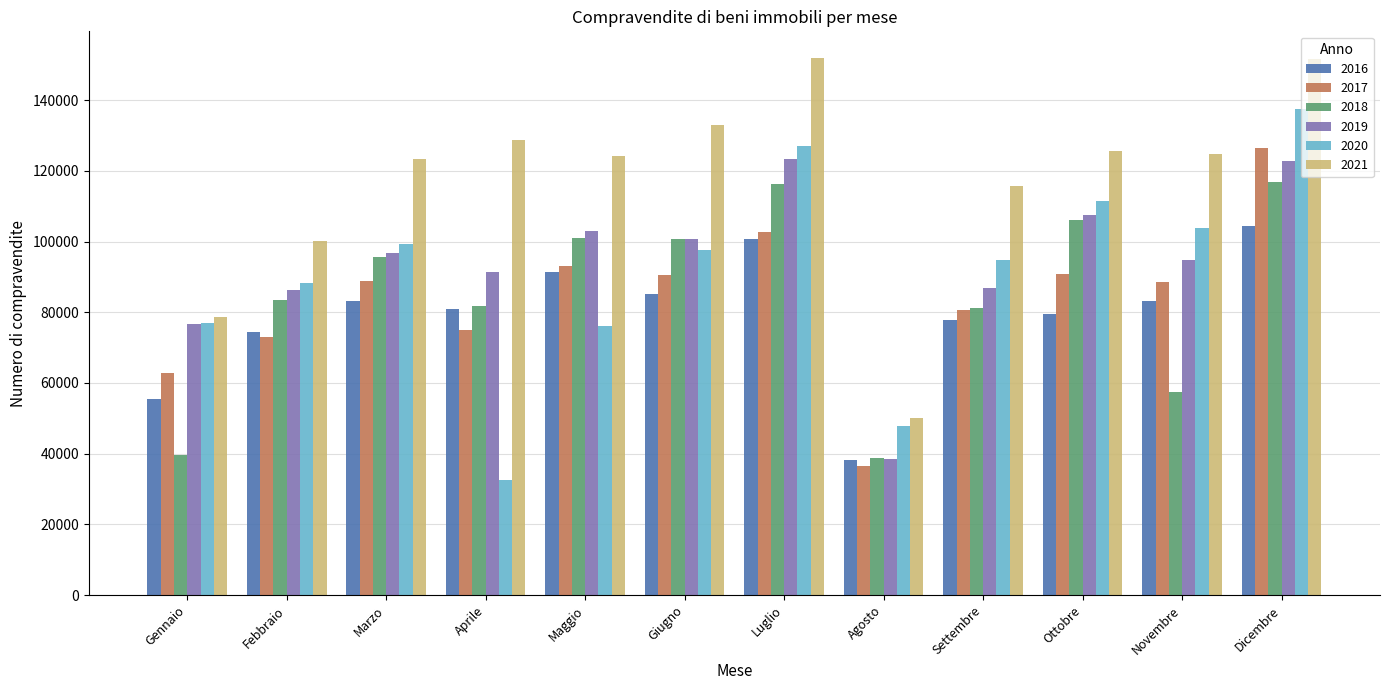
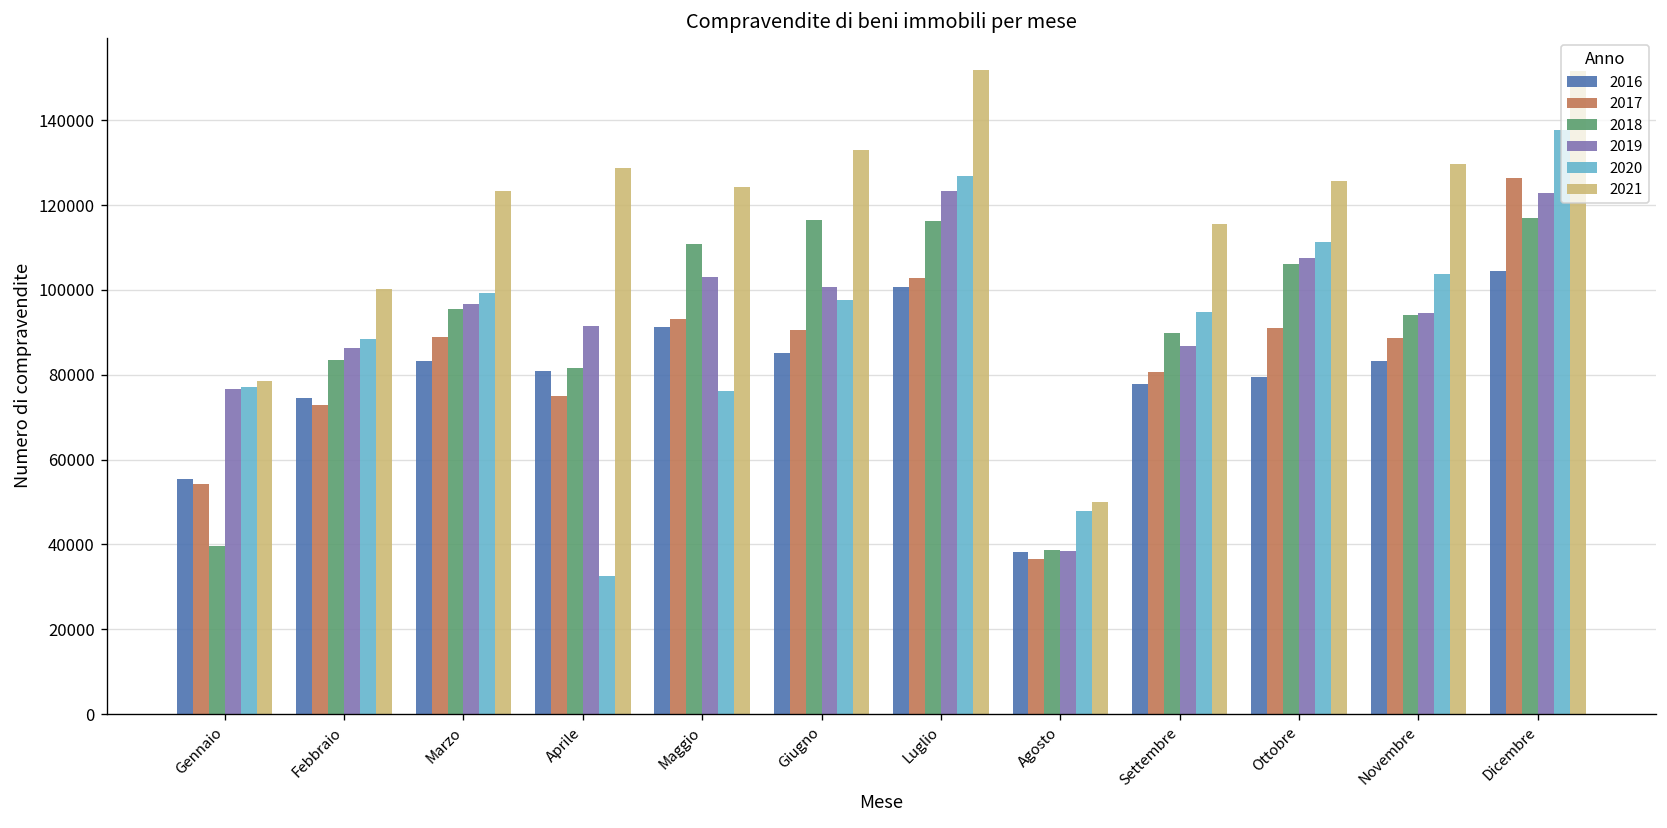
2017, Gennaio: 63000 -> 54000
2018, Maggio: 101000 -> 111000
2018, Giugno: 101000 -> 117000
2018, Settembre: 81000 -> 90000
2018, Novembre: 58000 -> 94000
2021, Novembre: 125000 -> 130000
